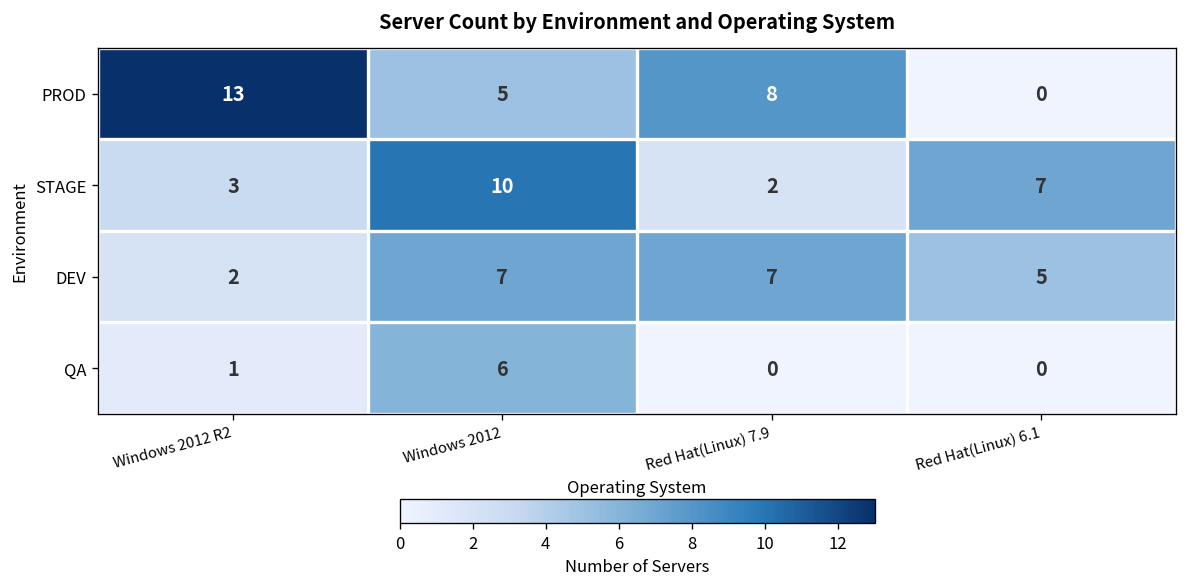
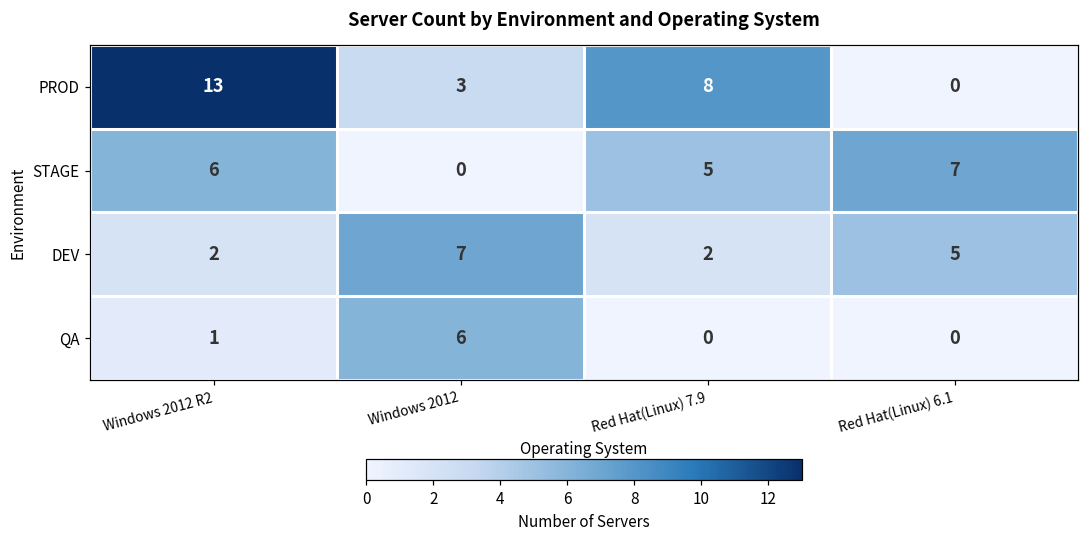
PROD, Windows 2012: 5 -> 3
STAGE, Windows 2012 R2: 3 -> 6
STAGE, Windows 2012: 10 -> 0
STAGE, Red Hat(Linux) 7.9: 2 -> 5
DEV, Red Hat(Linux) 7.9: 7 -> 2
